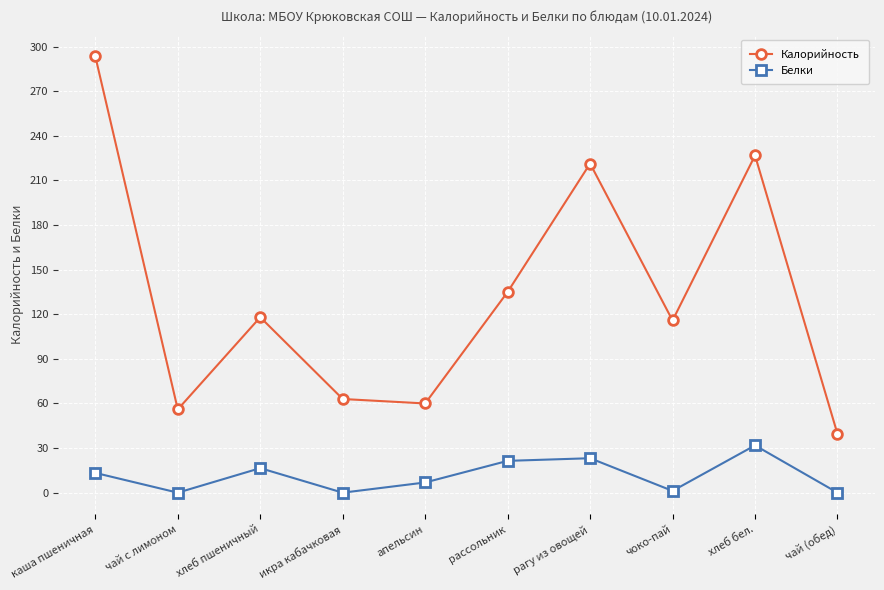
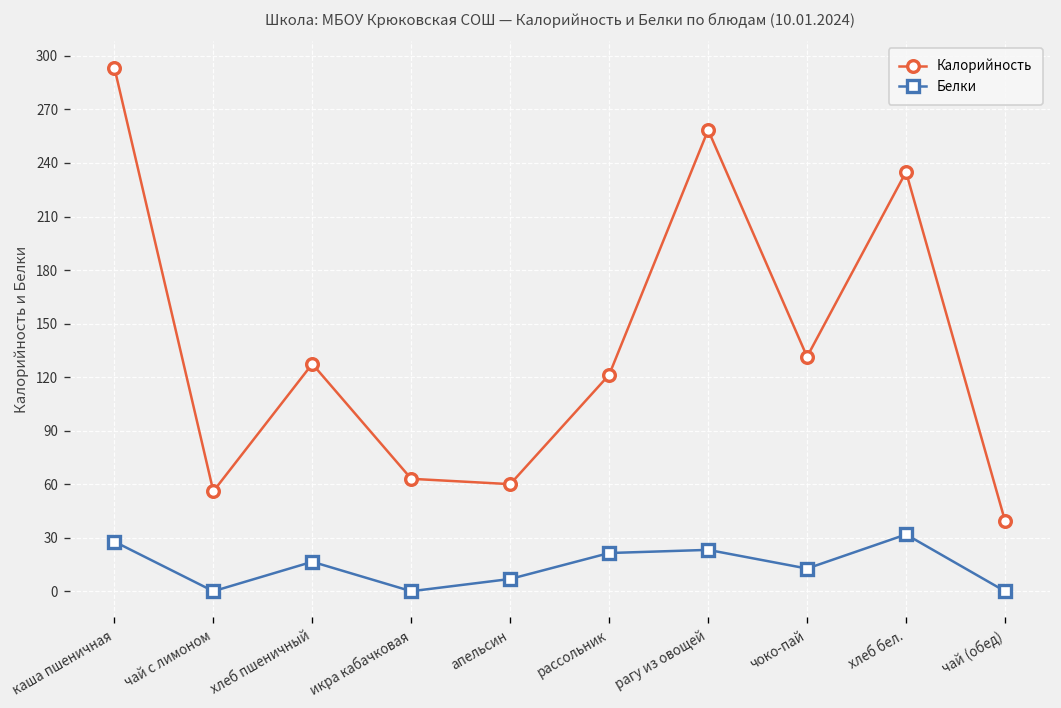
Белки, каша пшеничная: 13 -> 28
Калорийность, хлеб пшеничный: 118 -> 127
Калорийность, рассольник: 135 -> 121
Калорийность, рагу из овощей: 221 -> 259
Калорийность, чоко-пай: 116 -> 131
Белки, чоко-пай: 1 -> 13
Калорийность, хлеб бел.: 227 -> 235
